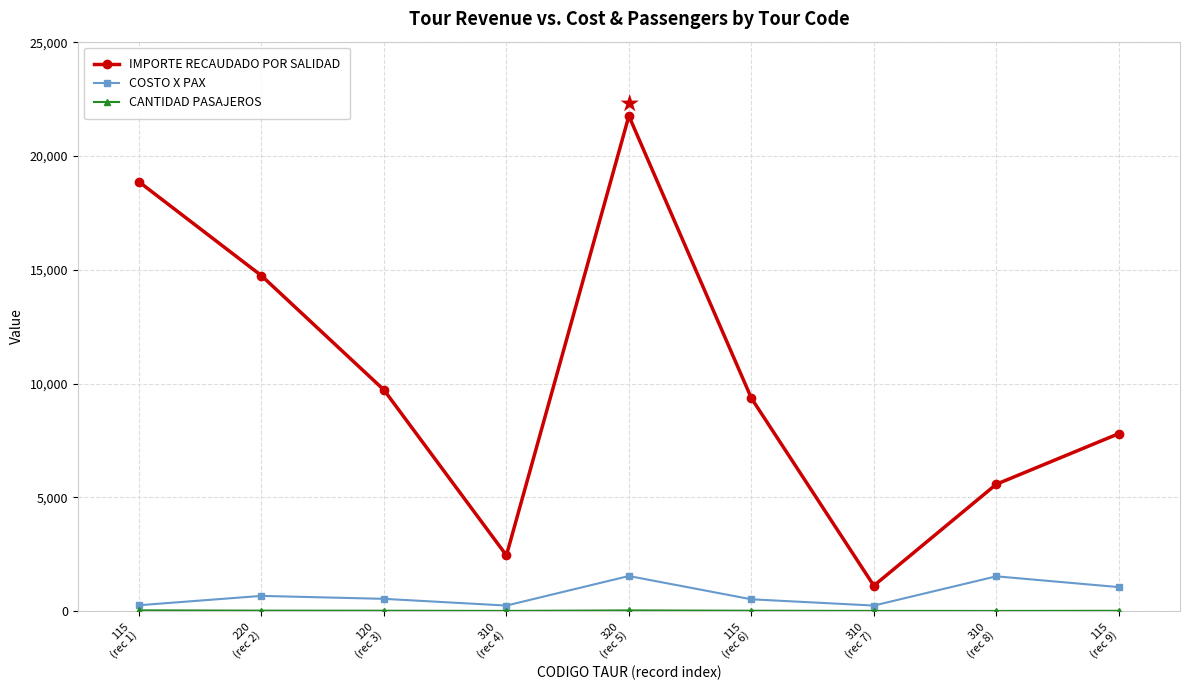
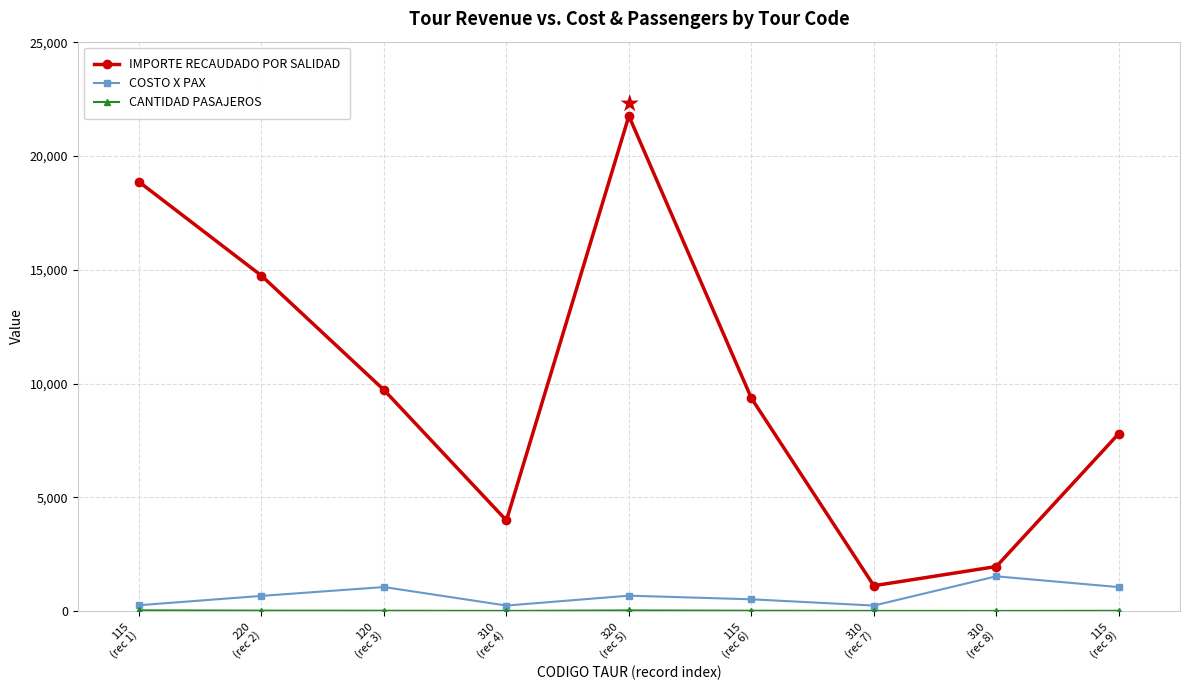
COSTO X PAX, 120 (rec 3): 500 -> 1,100
IMPORTE RECAUDADO POR SALIDAD, 310 (rec 4): 2,500 -> 4,000
COSTO X PAX, 320 (rec 5): 1,500 -> 700
IMPORTE RECAUDADO POR SALIDAD, 310 (rec 8): 5,600 -> 2,000
